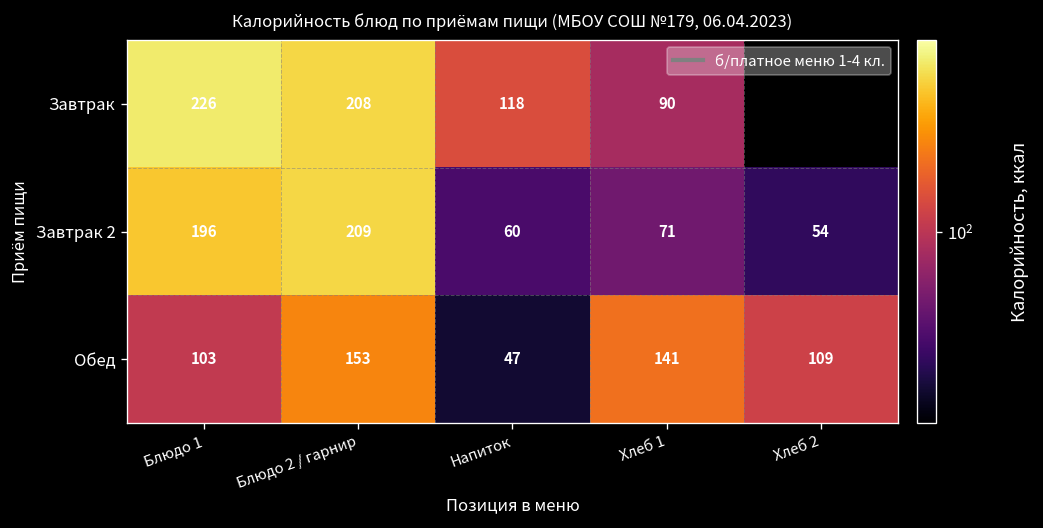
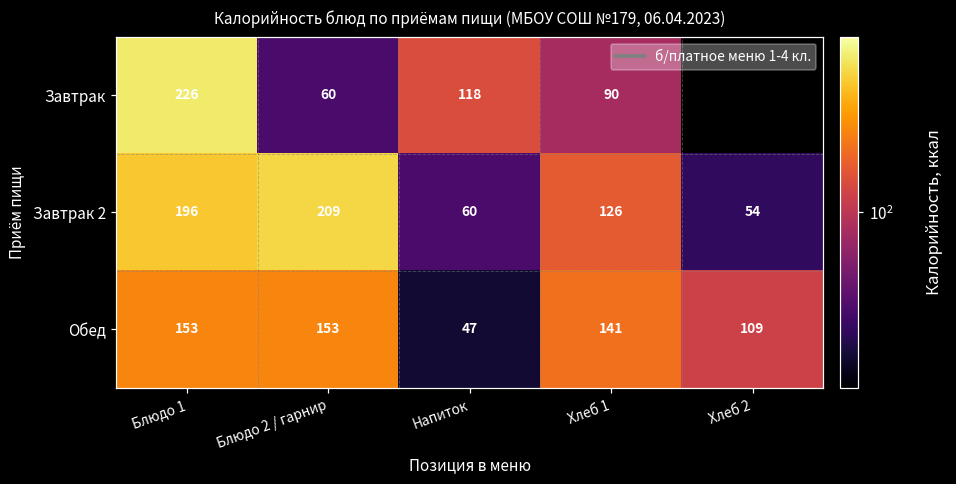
Завтрак, Блюдо 2 / гарнир: 208 -> 60
Завтрак 2, Хлеб 1: 71 -> 126
Обед, Блюдо 1: 103 -> 153
